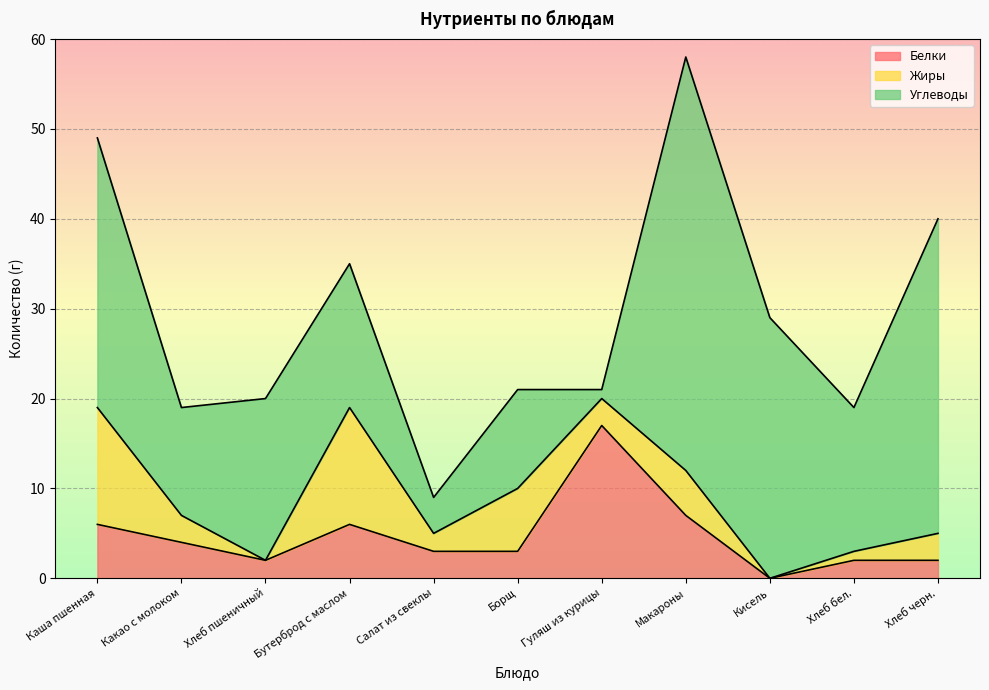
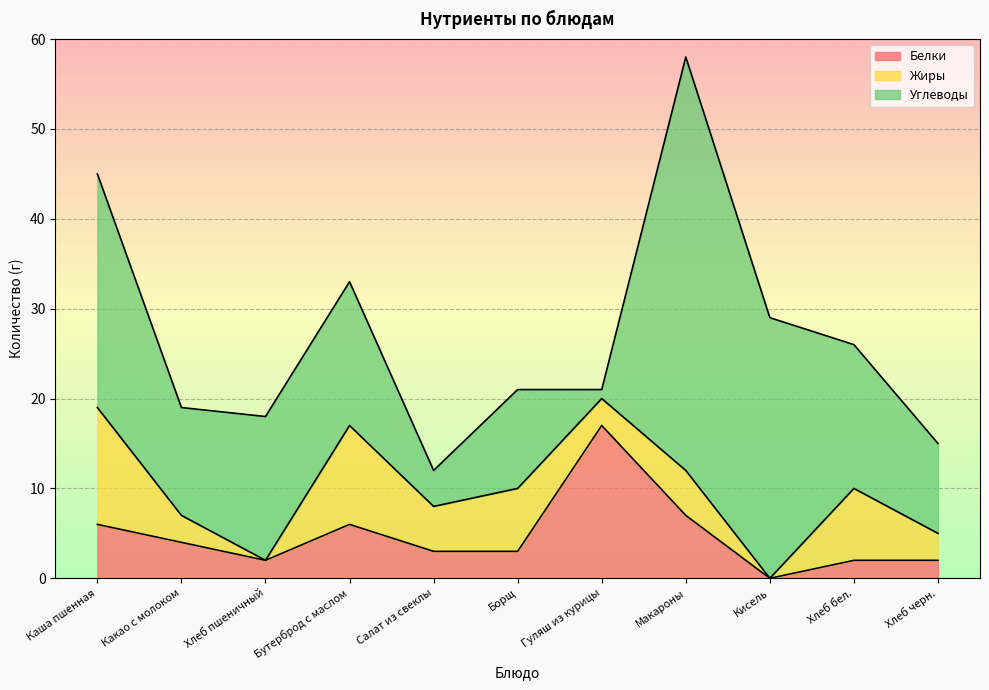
Углеводы, Каша пшенная: 30 -> 26
Углеводы, Хлеб пшеничный: 18 -> 16
Жиры, Бутерброд с маслом: 13 -> 11
Жиры, Салат из свеклы: 2 -> 5
Жиры, Хлеб бел.: 1 -> 8
Углеводы, Хлеб черн.: 35 -> 10
